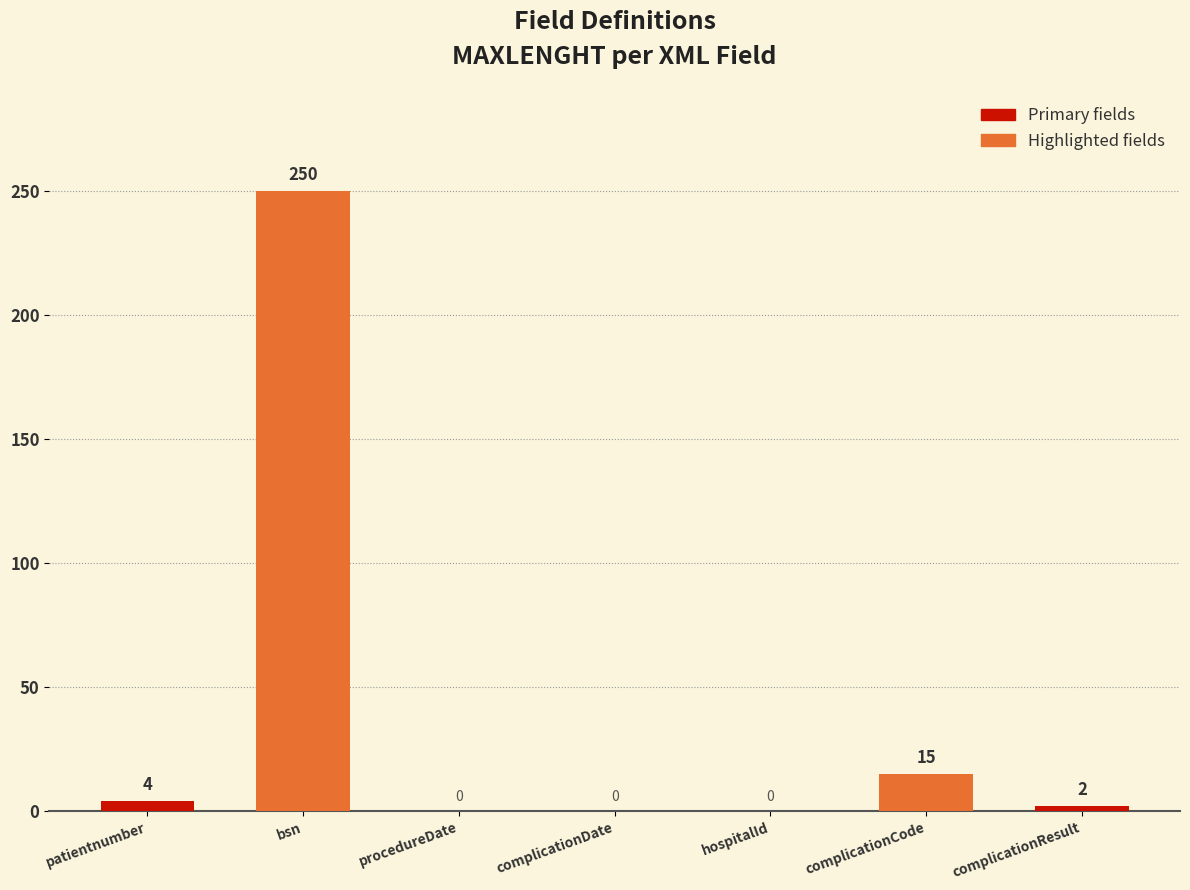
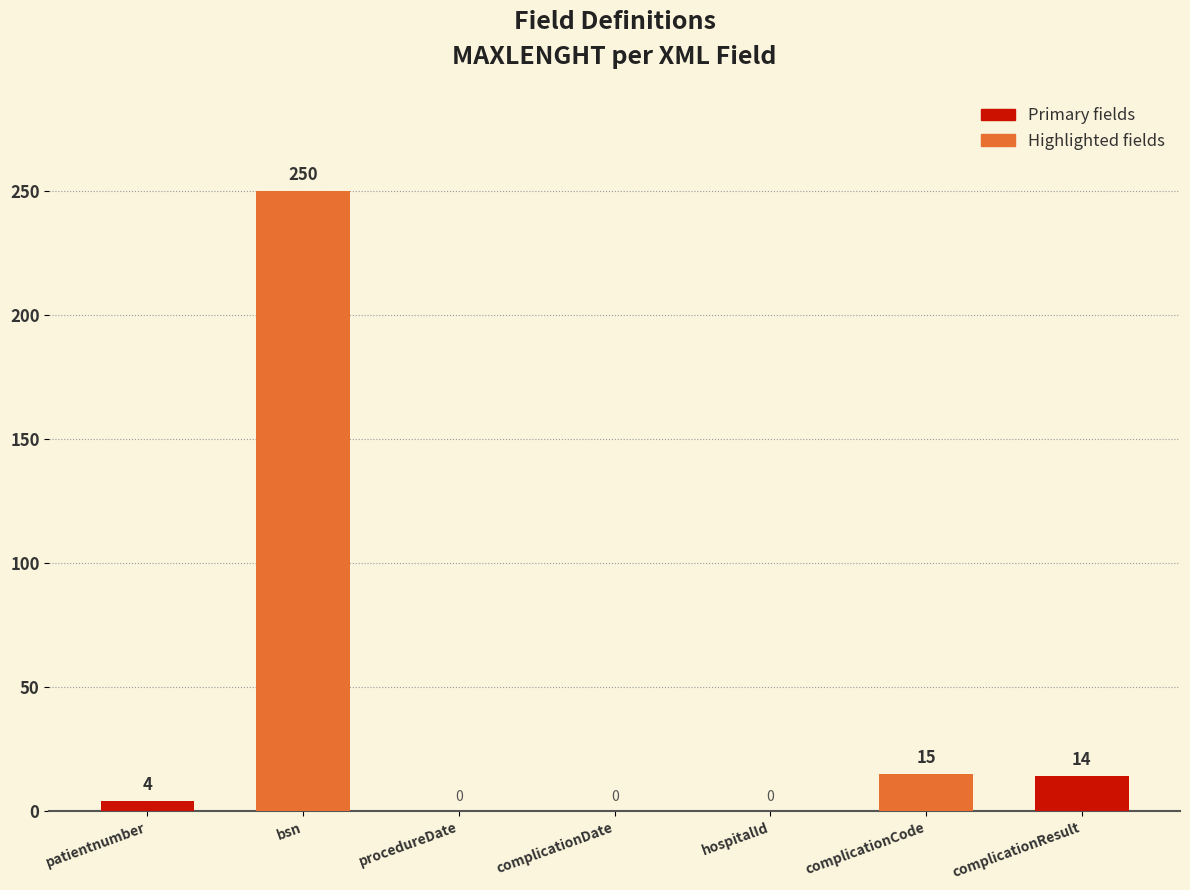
Primary fields, complicationResult: 2 -> 14
